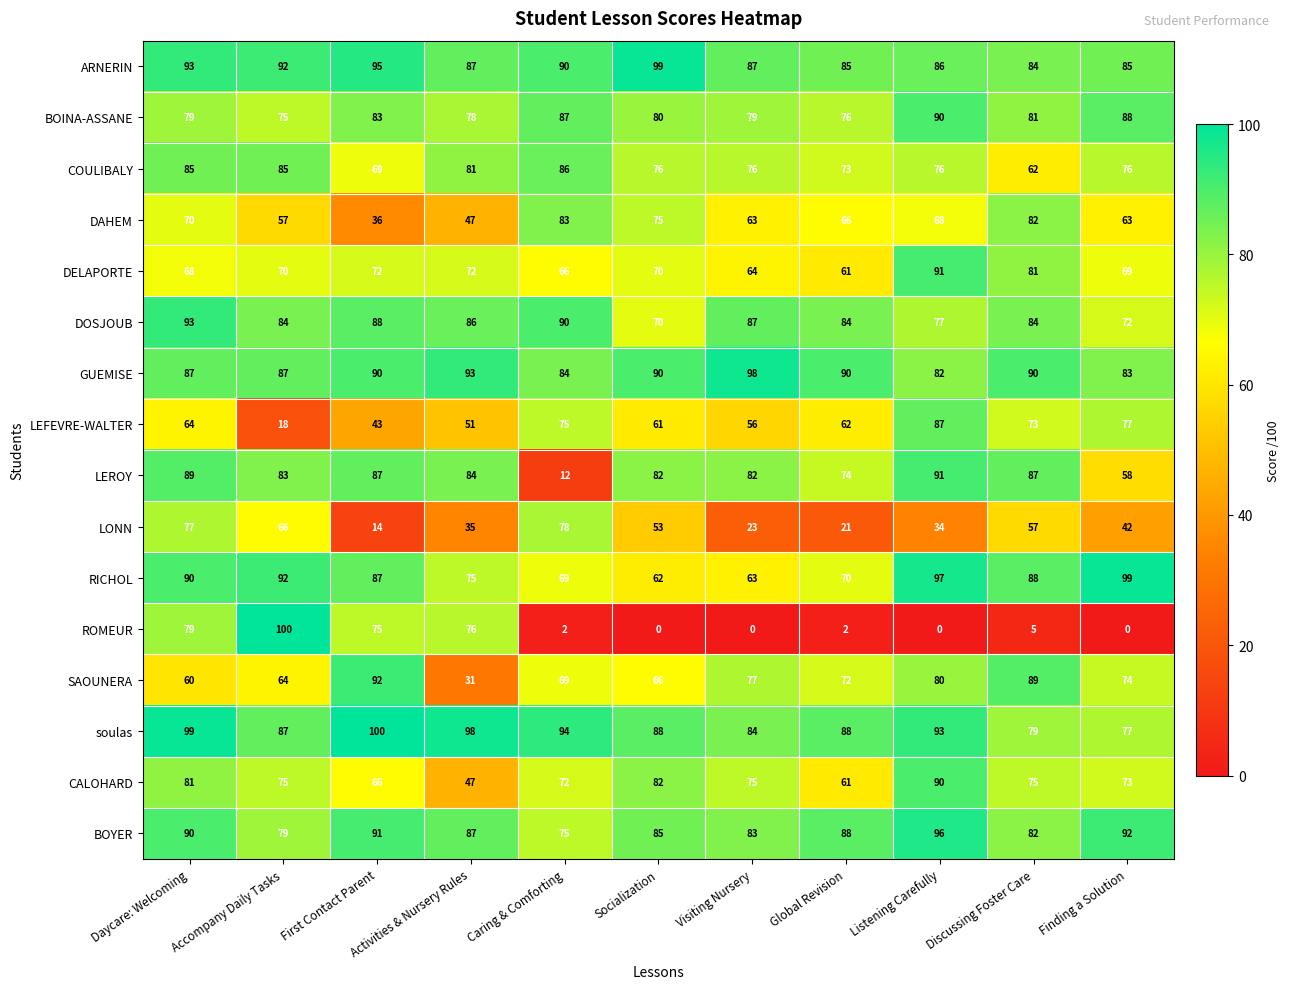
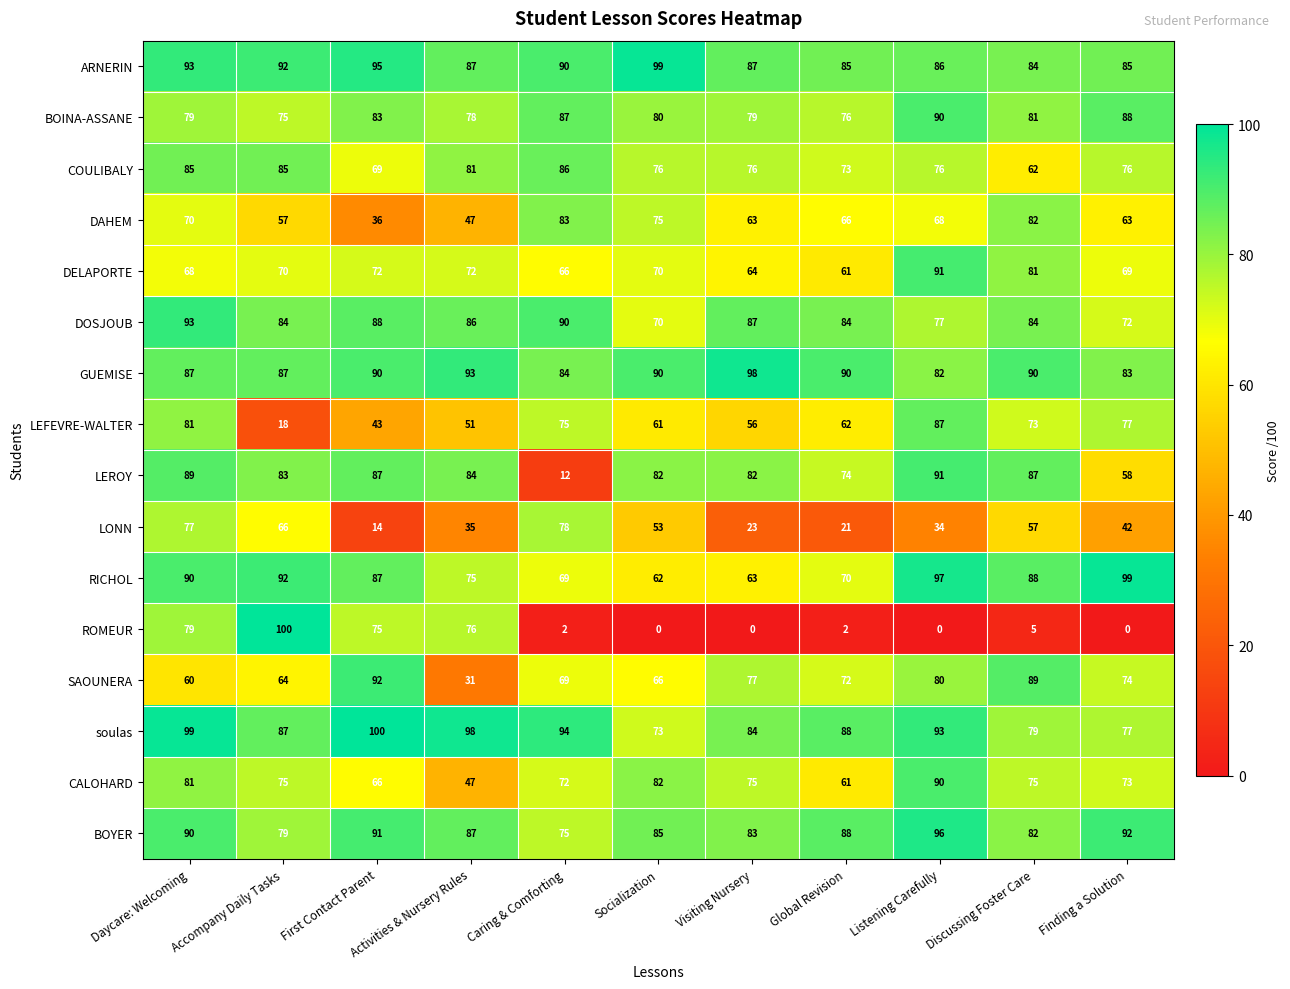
LEFEVRE-WALTER, Daycare: Welcoming: 64 -> 81
soulas, Socialization: 88 -> 73
